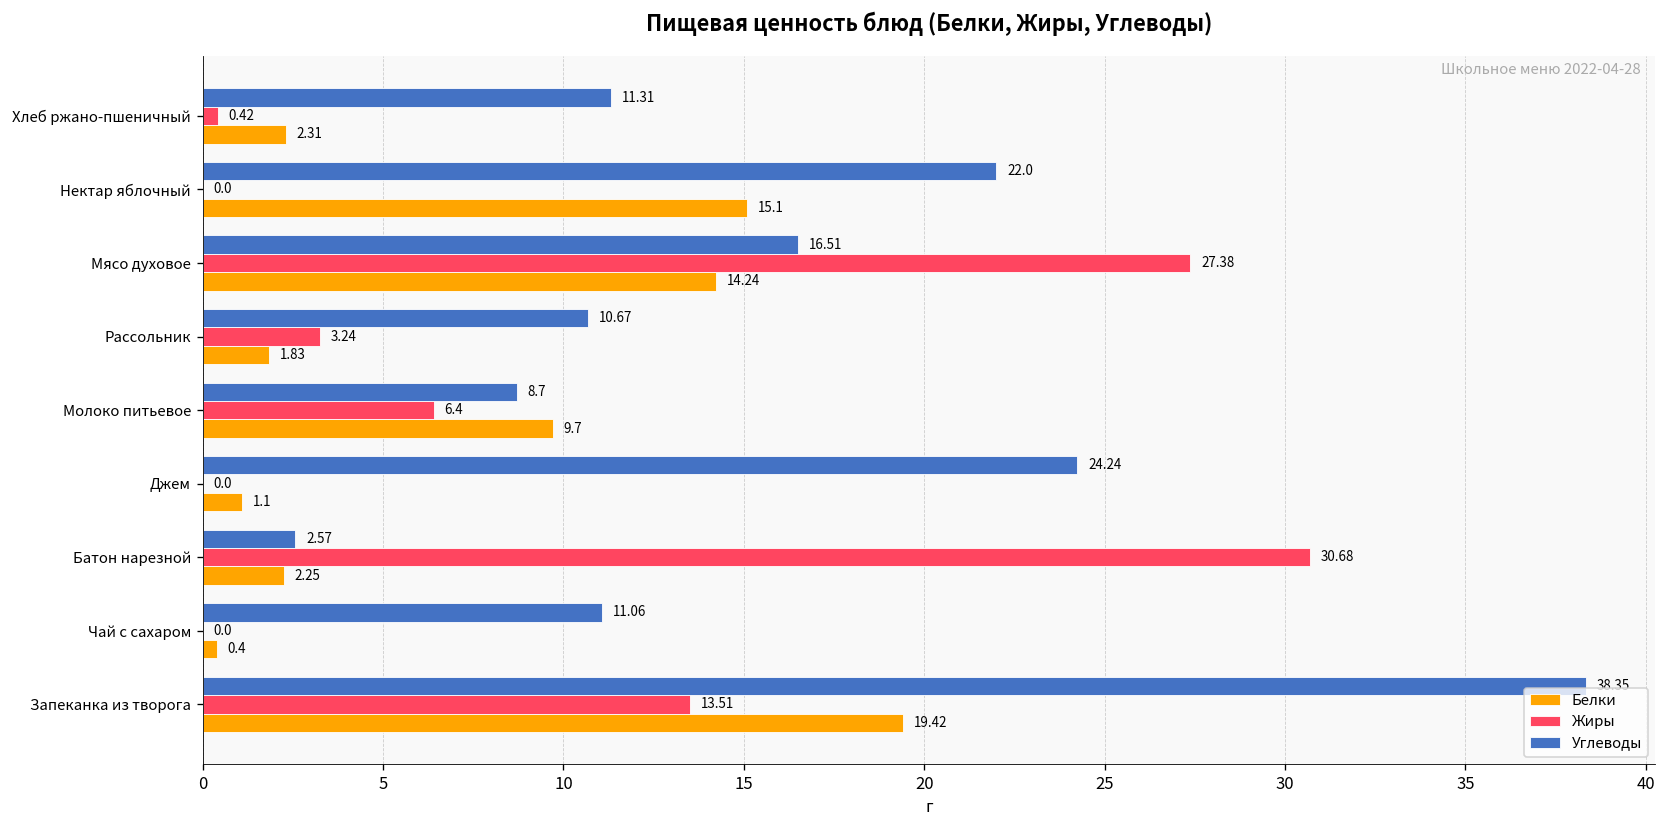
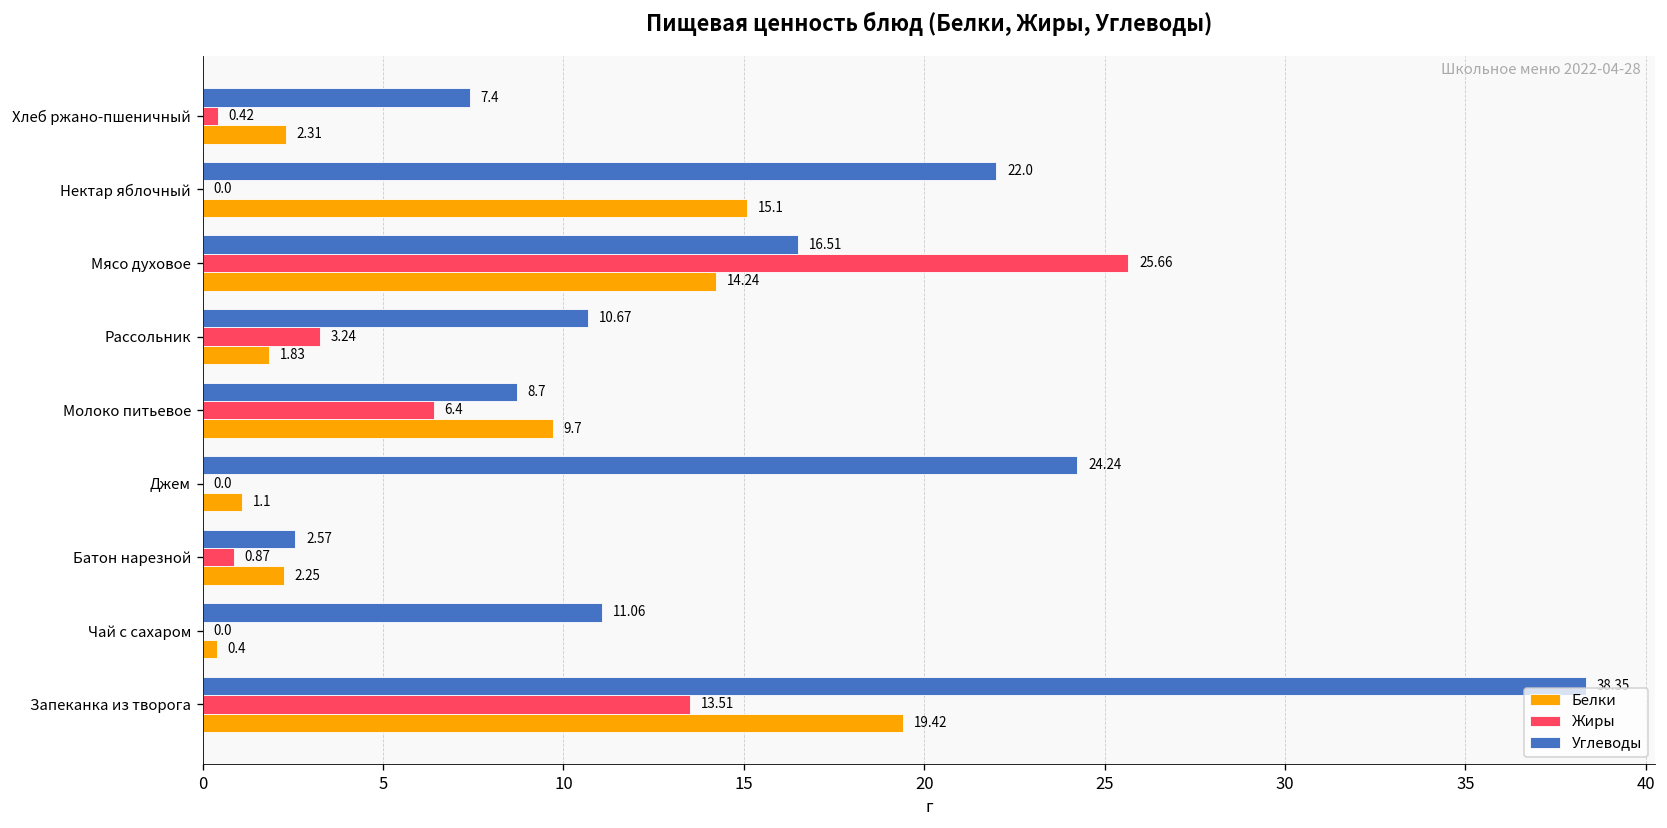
Углеводы, Хлеб ржано-пшеничный: 11.31 -> 7.4
Жиры, Мясо духовое: 27.38 -> 25.66
Жиры, Батон нарезной: 30.68 -> 0.87
